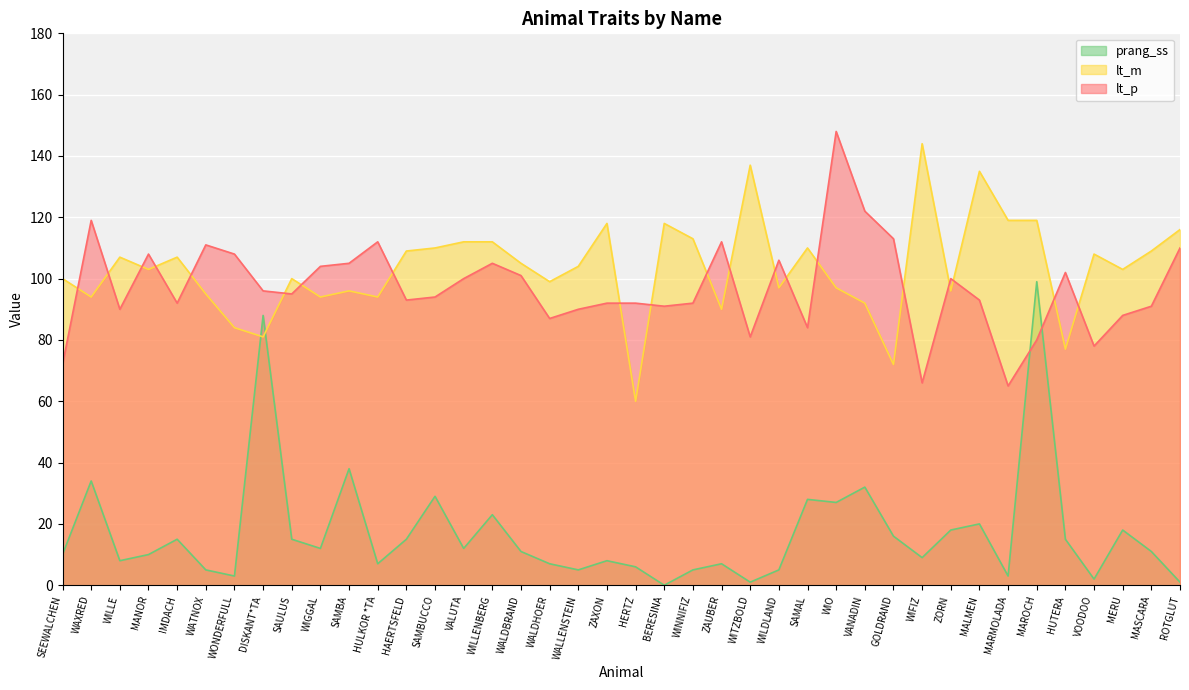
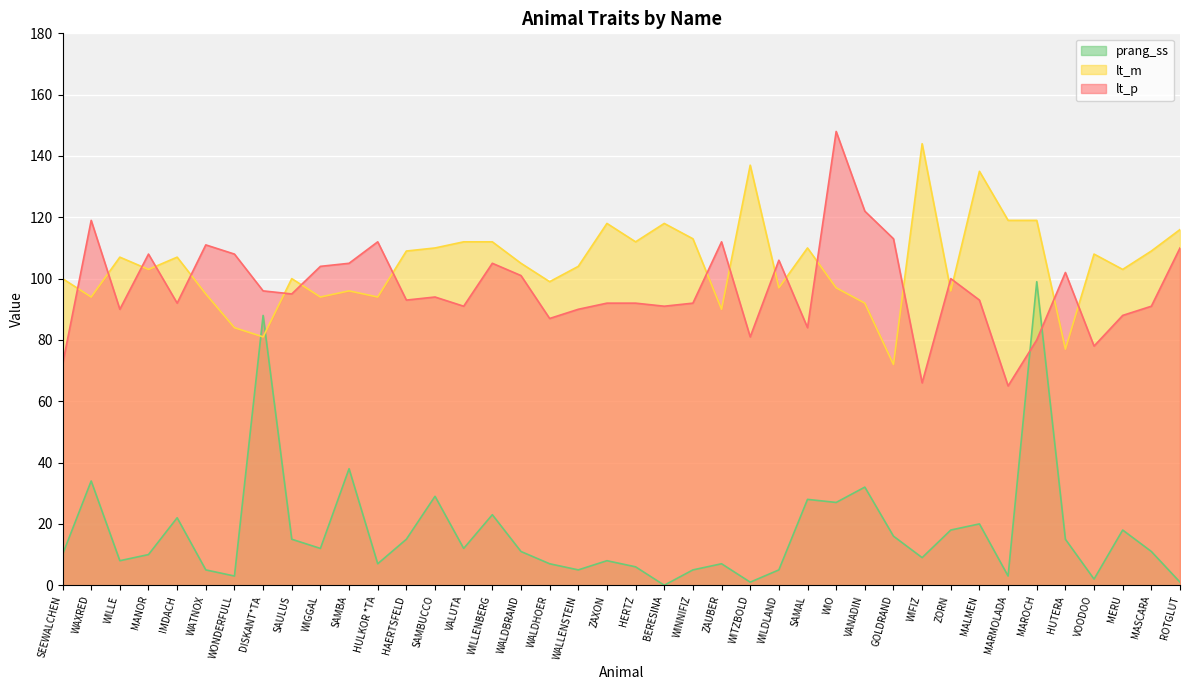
prang_ss, IMDACH: 15 -> 22
lt_p, VALUTA: 100 -> 91
lt_m, HERTZ: 60 -> 112
